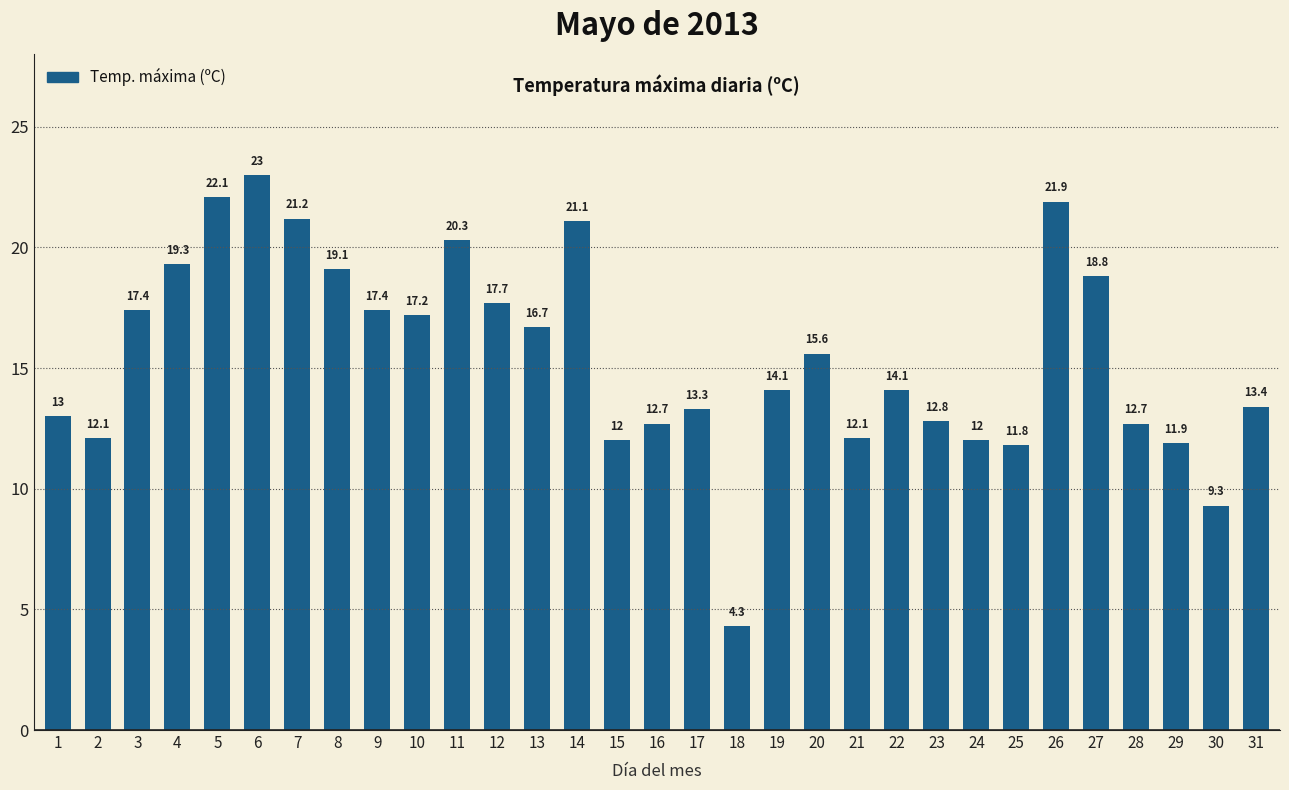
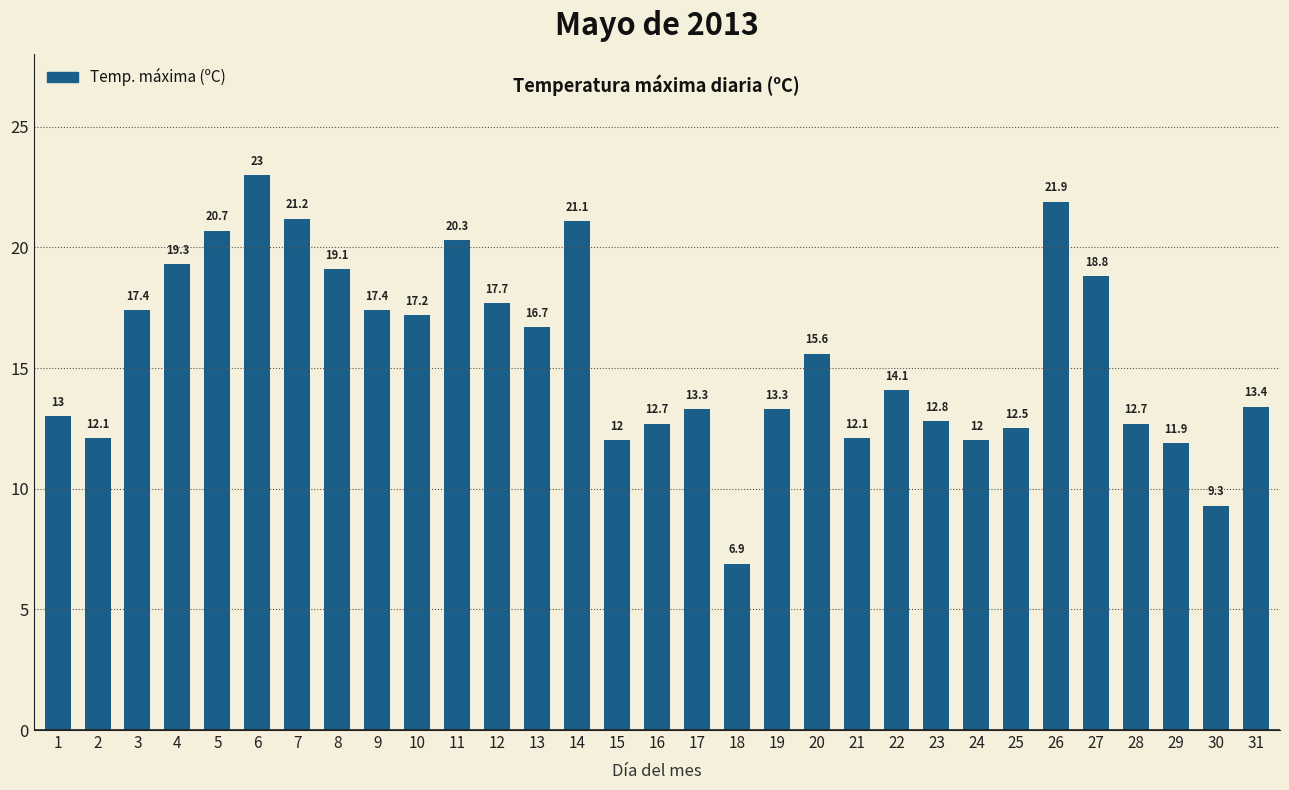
5: 22.1 -> 20.7
18: 4.3 -> 6.9
19: 14.1 -> 13.3
25: 11.8 -> 12.5
